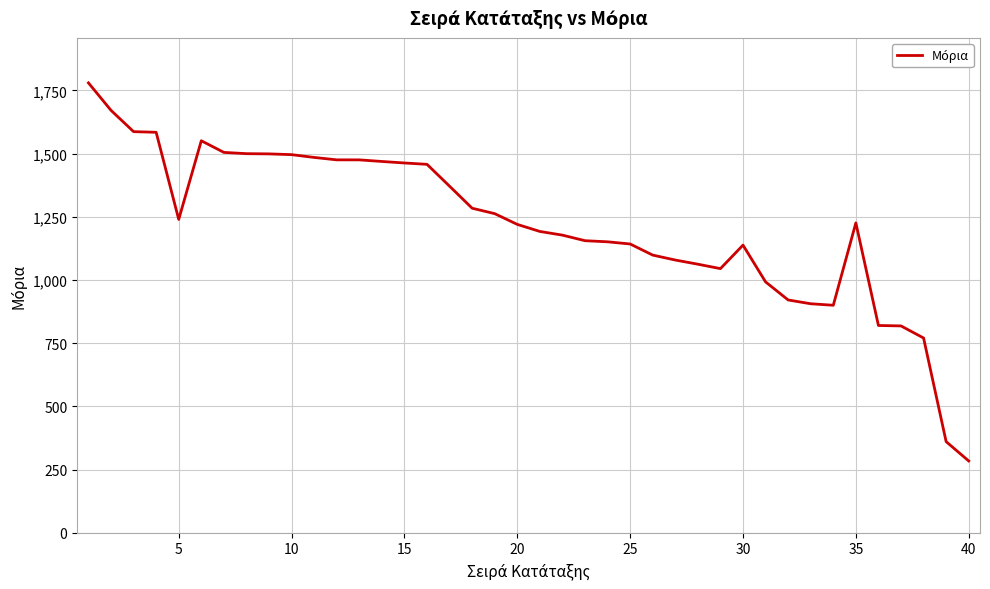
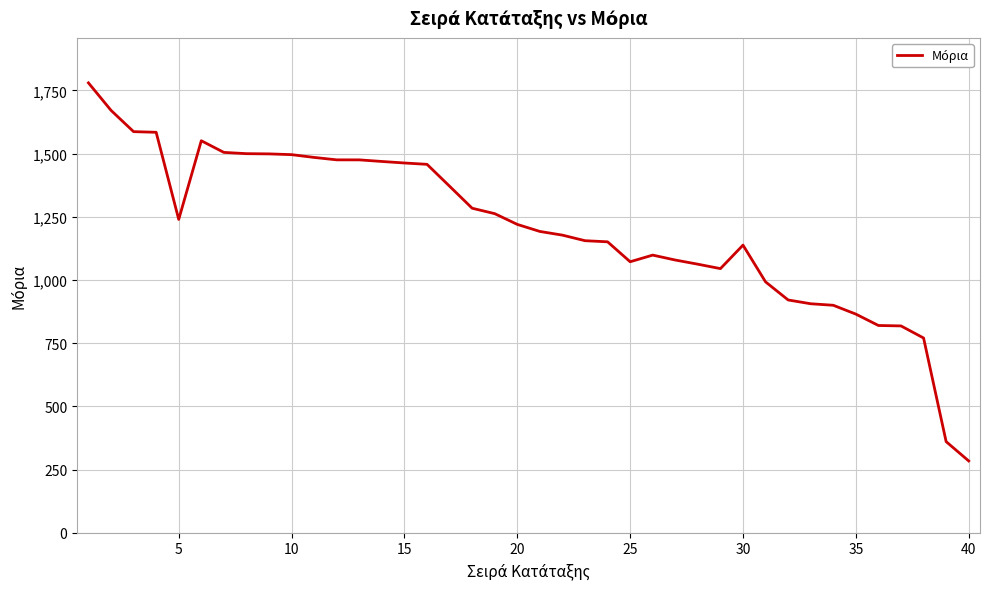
25: 1,140 -> 1,070
35: 1,230 -> 870
